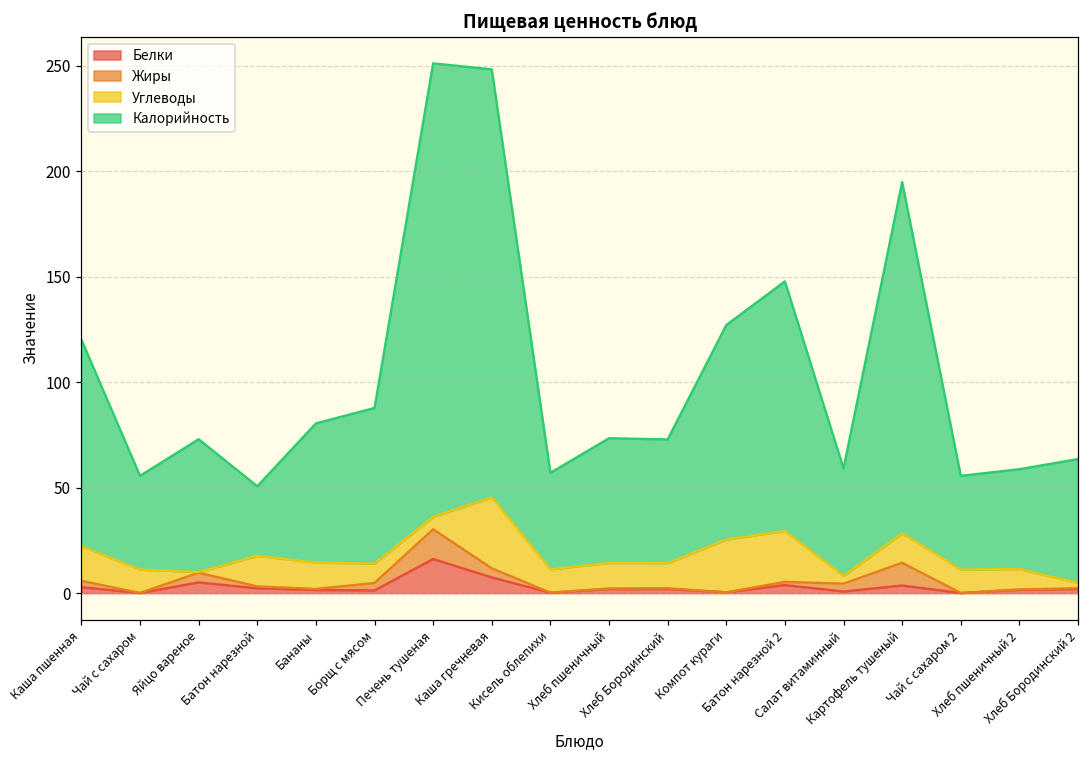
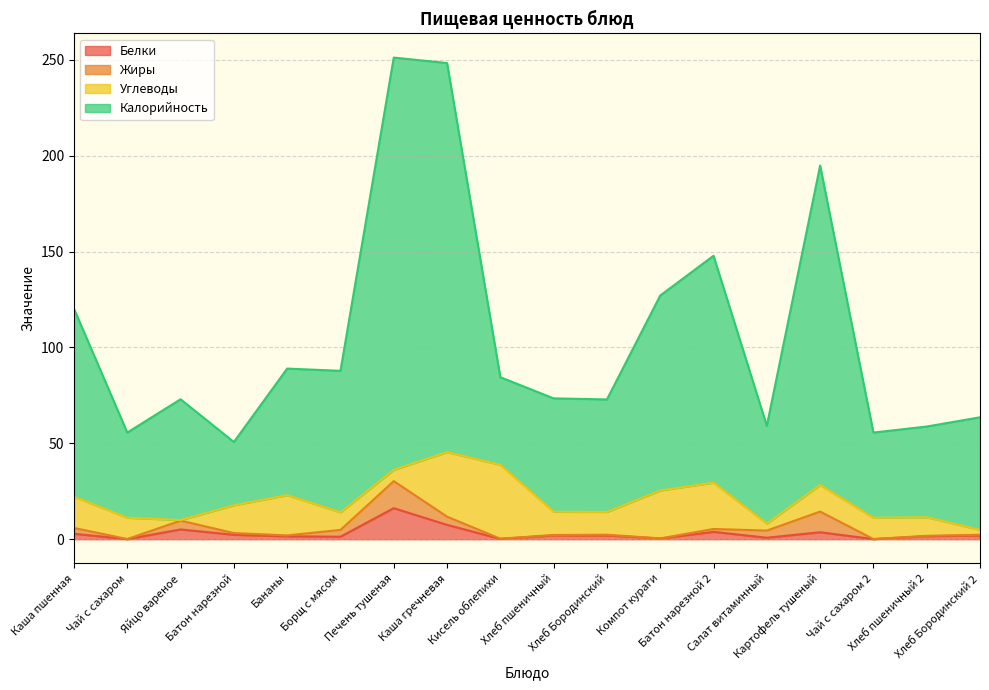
Углеводы, Бананы: 13 -> 21
Углеводы, Кисель облепихи: 11 -> 39
